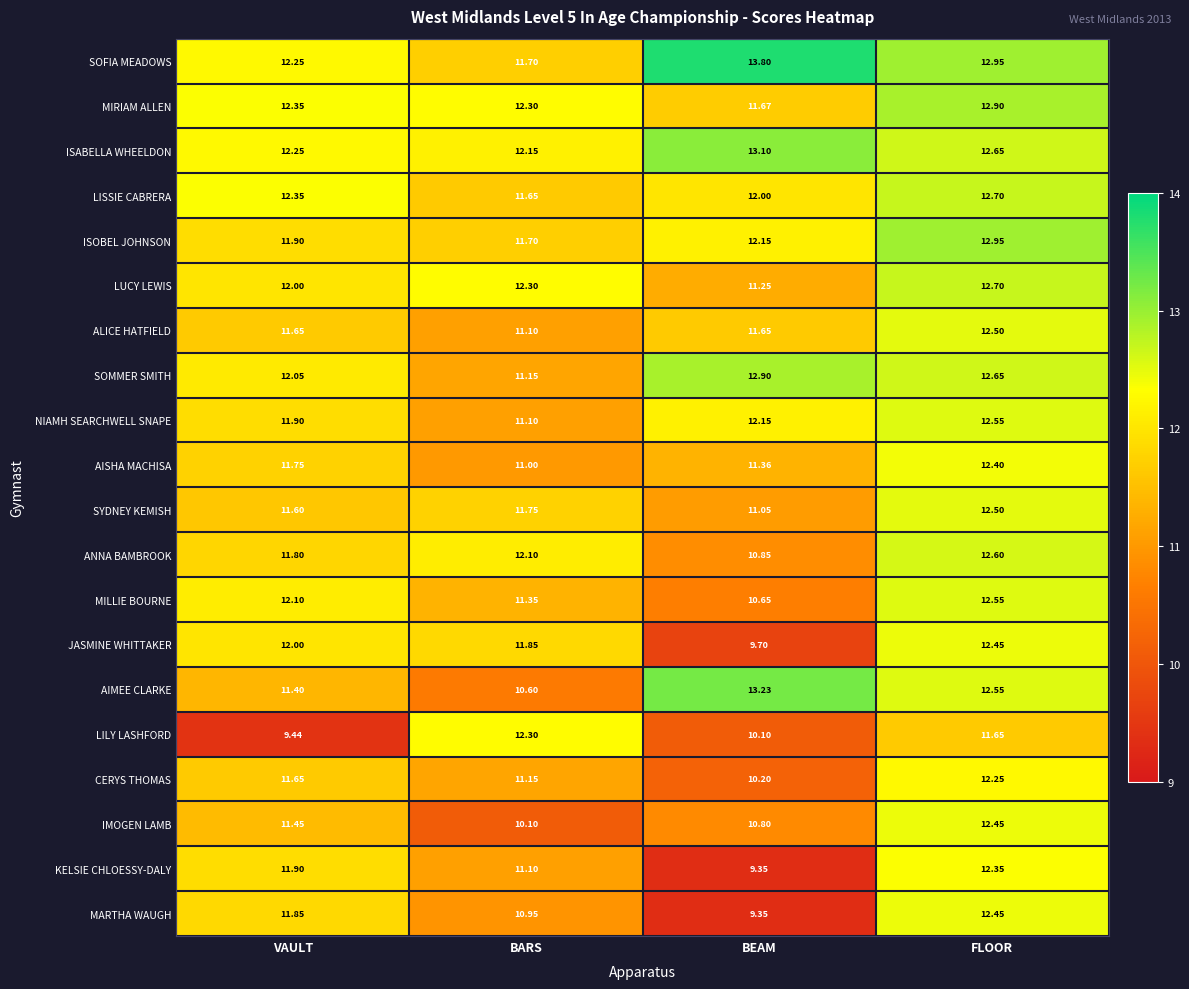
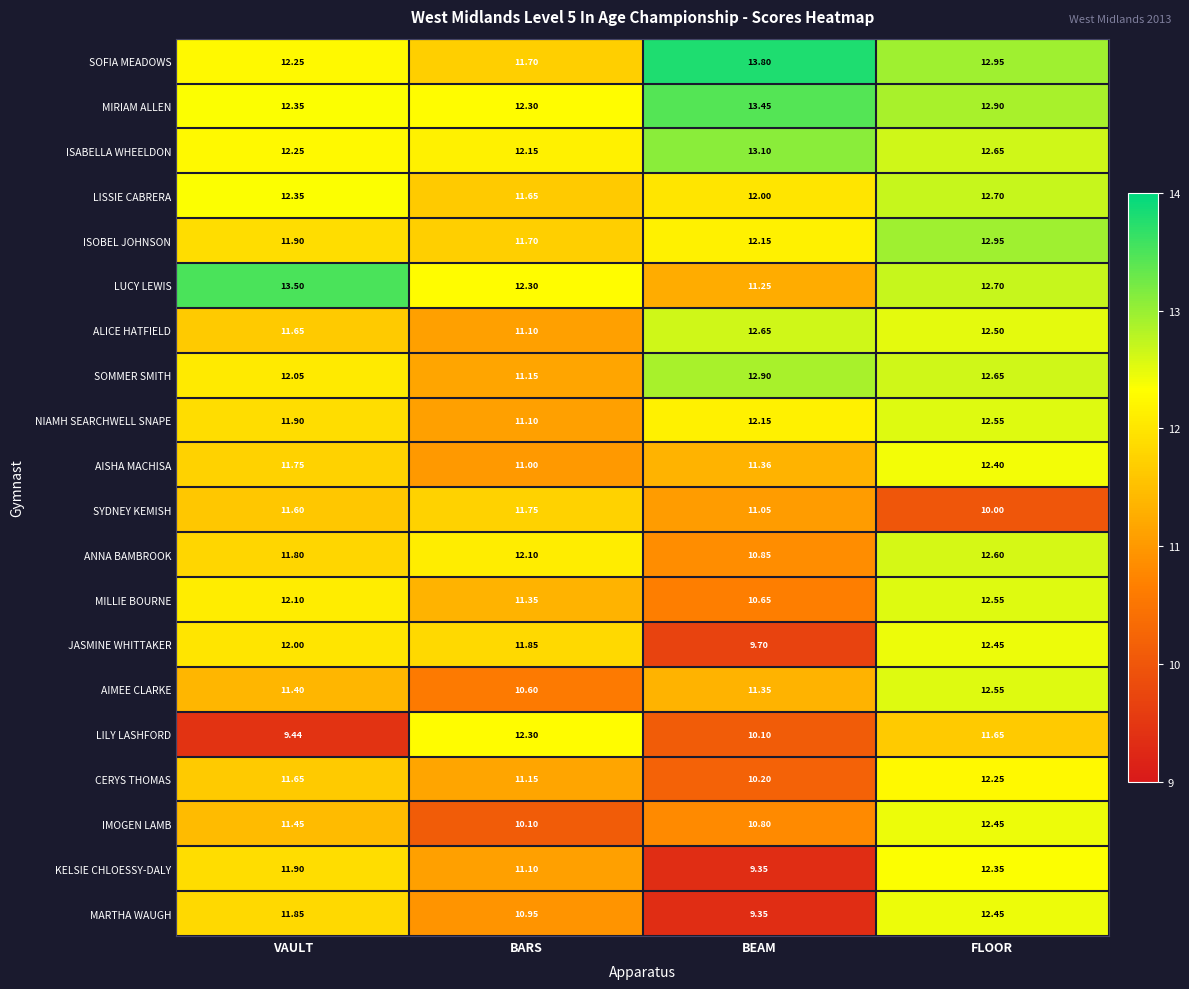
MIRIAM ALLEN, BEAM: 11.67 -> 13.45
LUCY LEWIS, VAULT: 12.00 -> 13.50
ALICE HATFIELD, BEAM: 11.65 -> 12.65
SYDNEY KEMISH, FLOOR: 12.50 -> 10.00
AIMEE CLARKE, BEAM: 13.23 -> 11.35
